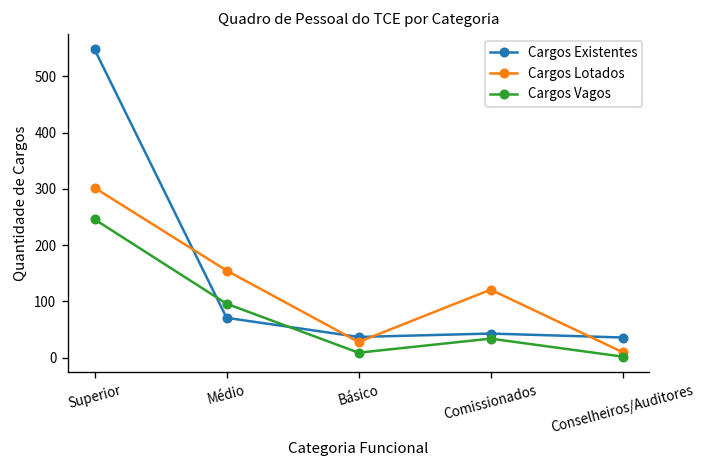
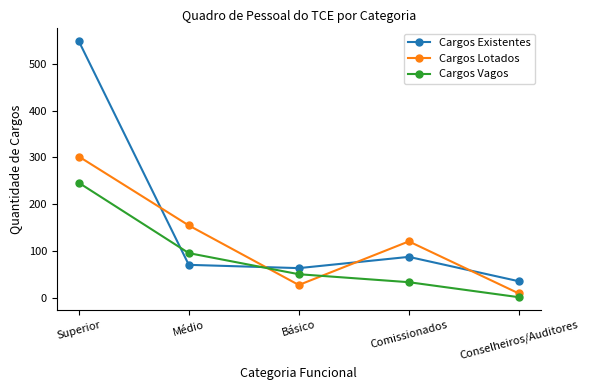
Cargos Existentes, Básico: 40 -> 60
Cargos Vagos, Básico: 10 -> 50
Cargos Existentes, Comissionados: 40 -> 90
